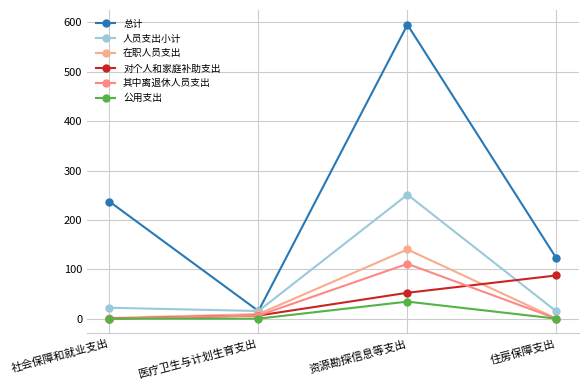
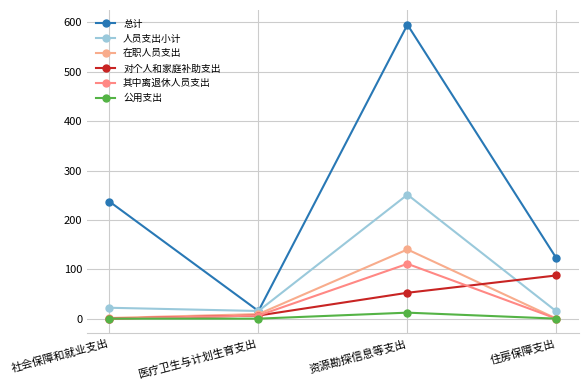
公用支出, 资源勘探信息等支出: 30 -> 10
